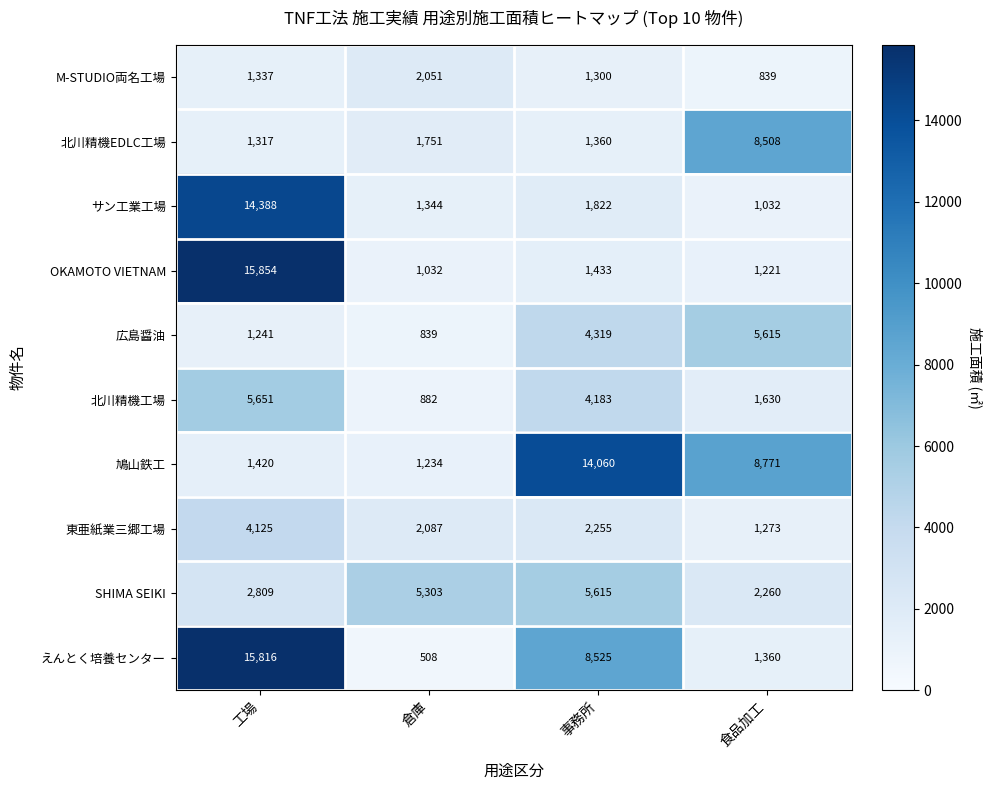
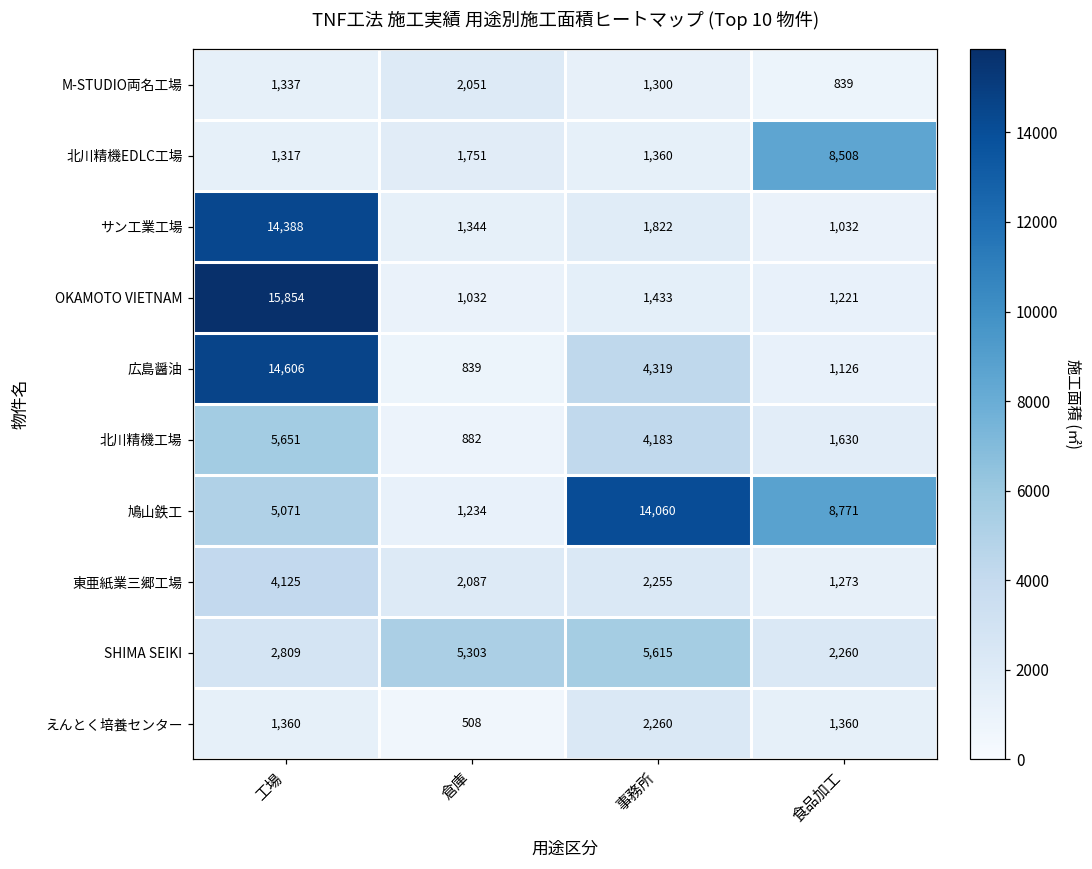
広島醤油, 工場: 1,241 -> 14,606
広島醤油, 食品加工: 5,615 -> 1,126
鳩山鉄工, 工場: 1,420 -> 5,071
えんとく培養センター, 工場: 15,816 -> 1,360
えんとく培養センター, 事務所: 8,525 -> 2,260
